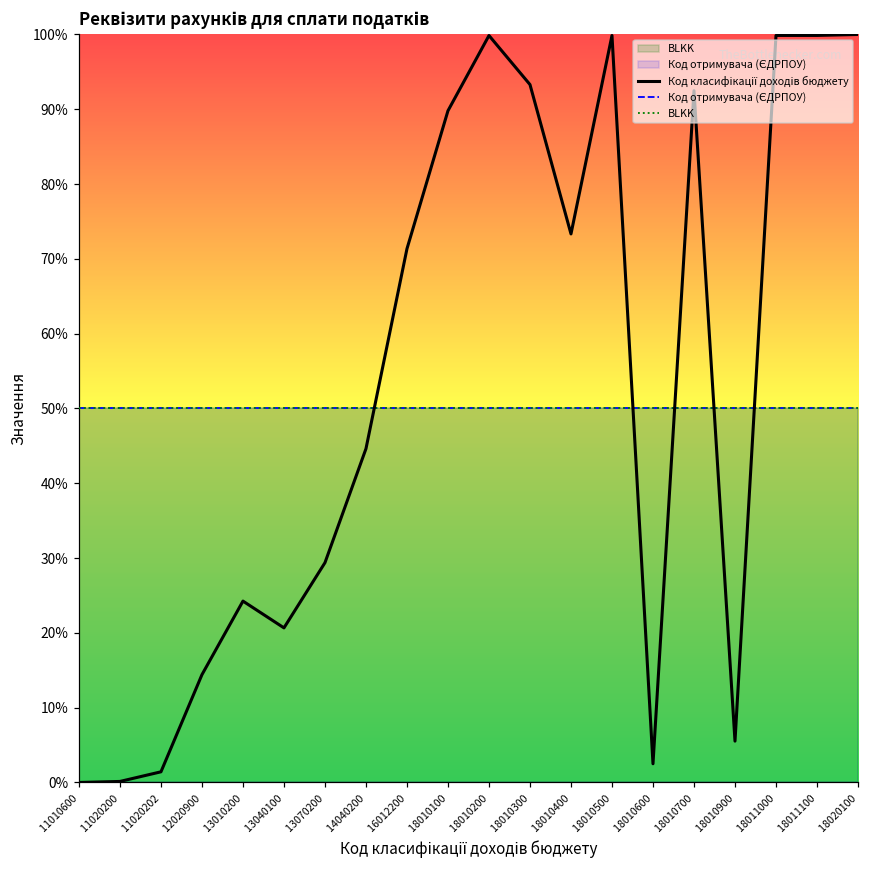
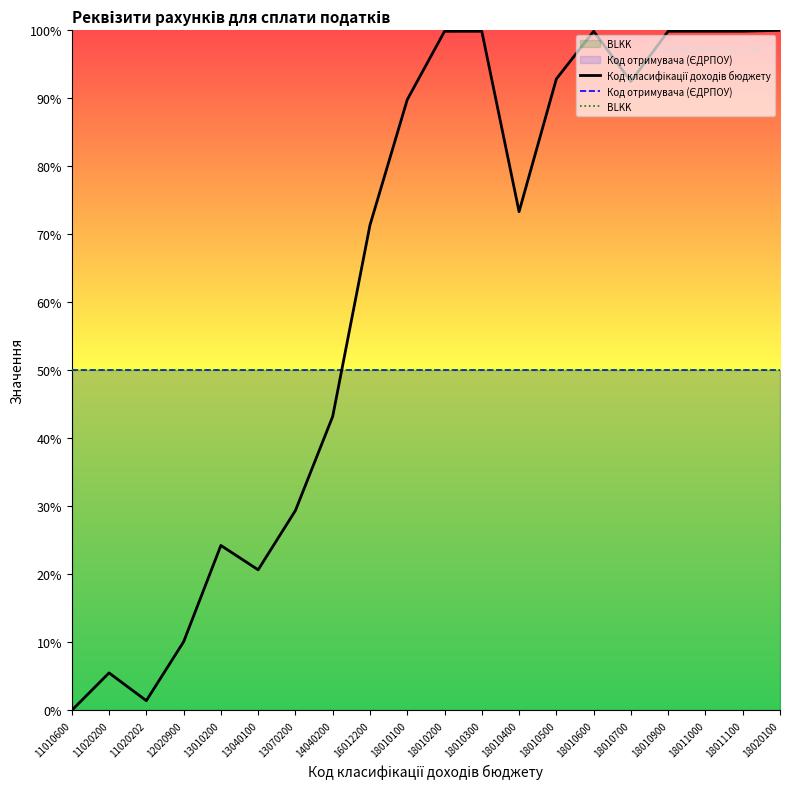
Код класифікації доходів бюджету, 11020200: 0% -> 6%
Код класифікації доходів бюджету, 12020900: 14% -> 10%
Код класифікації доходів бюджету, 14040200: 45% -> 43%
Код класифікації доходів бюджету, 18010300: 93% -> 100%
Код класифікації доходів бюджету, 18010500: 100% -> 93%
Код класифікації доходів бюджету, 18010600: 2% -> 100%
Код класифікації доходів бюджету, 18010900: 6% -> 100%
